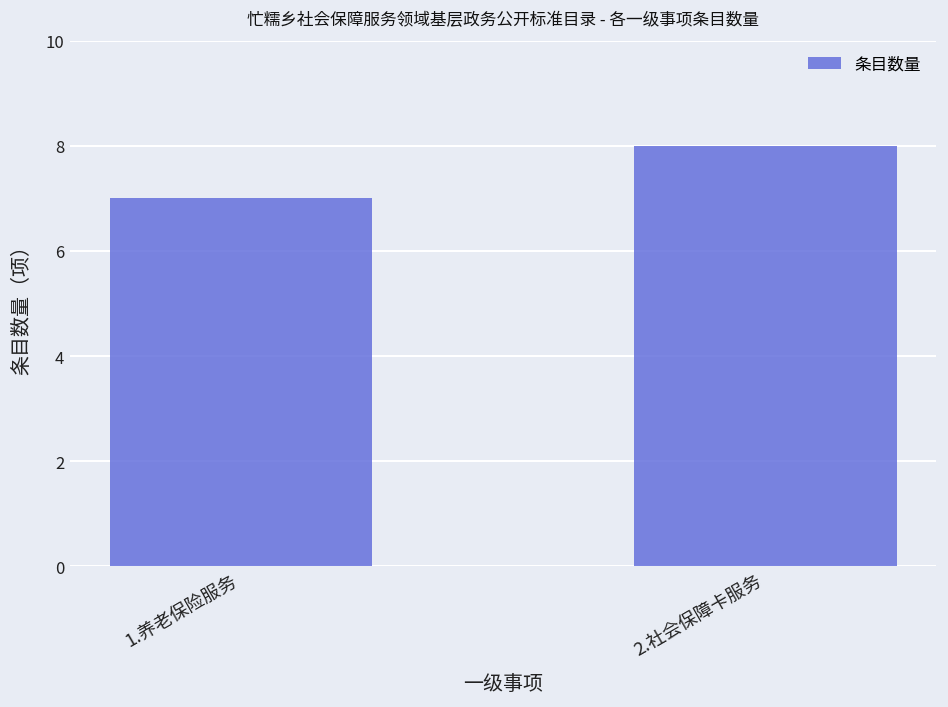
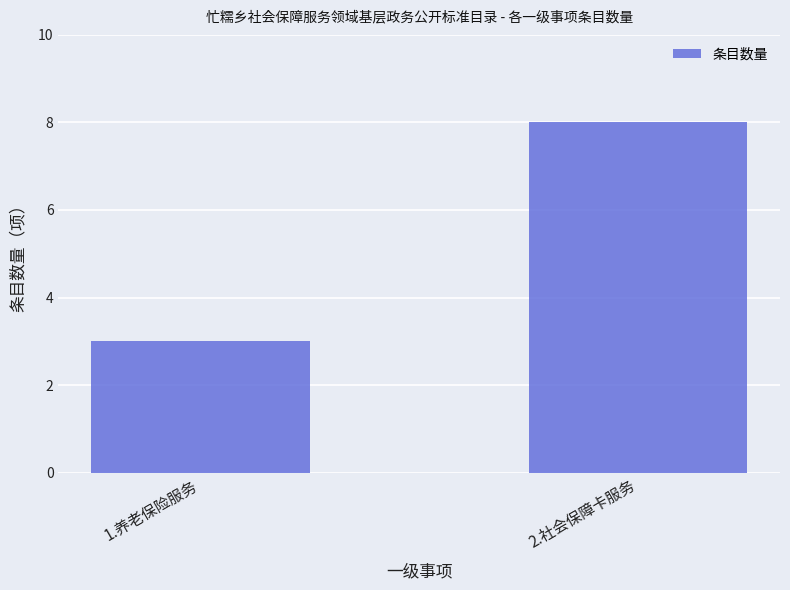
1.养老保险服务: 7 -> 3
